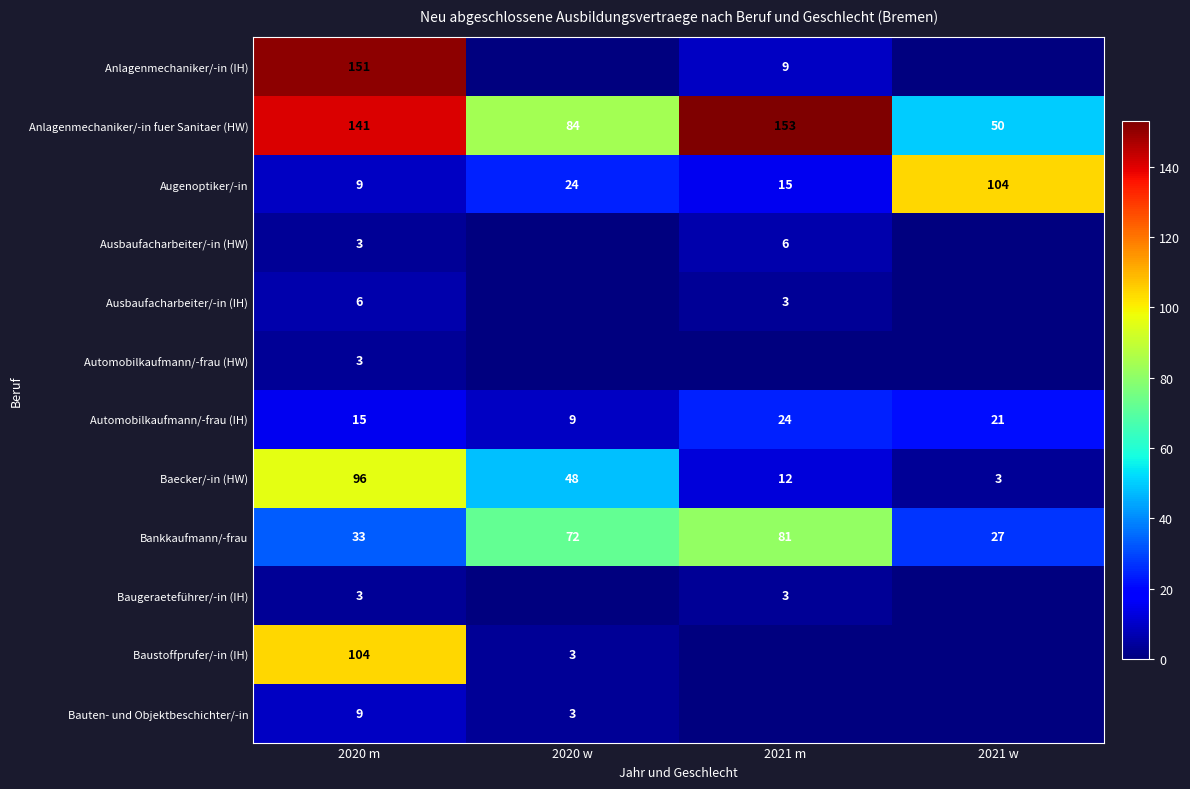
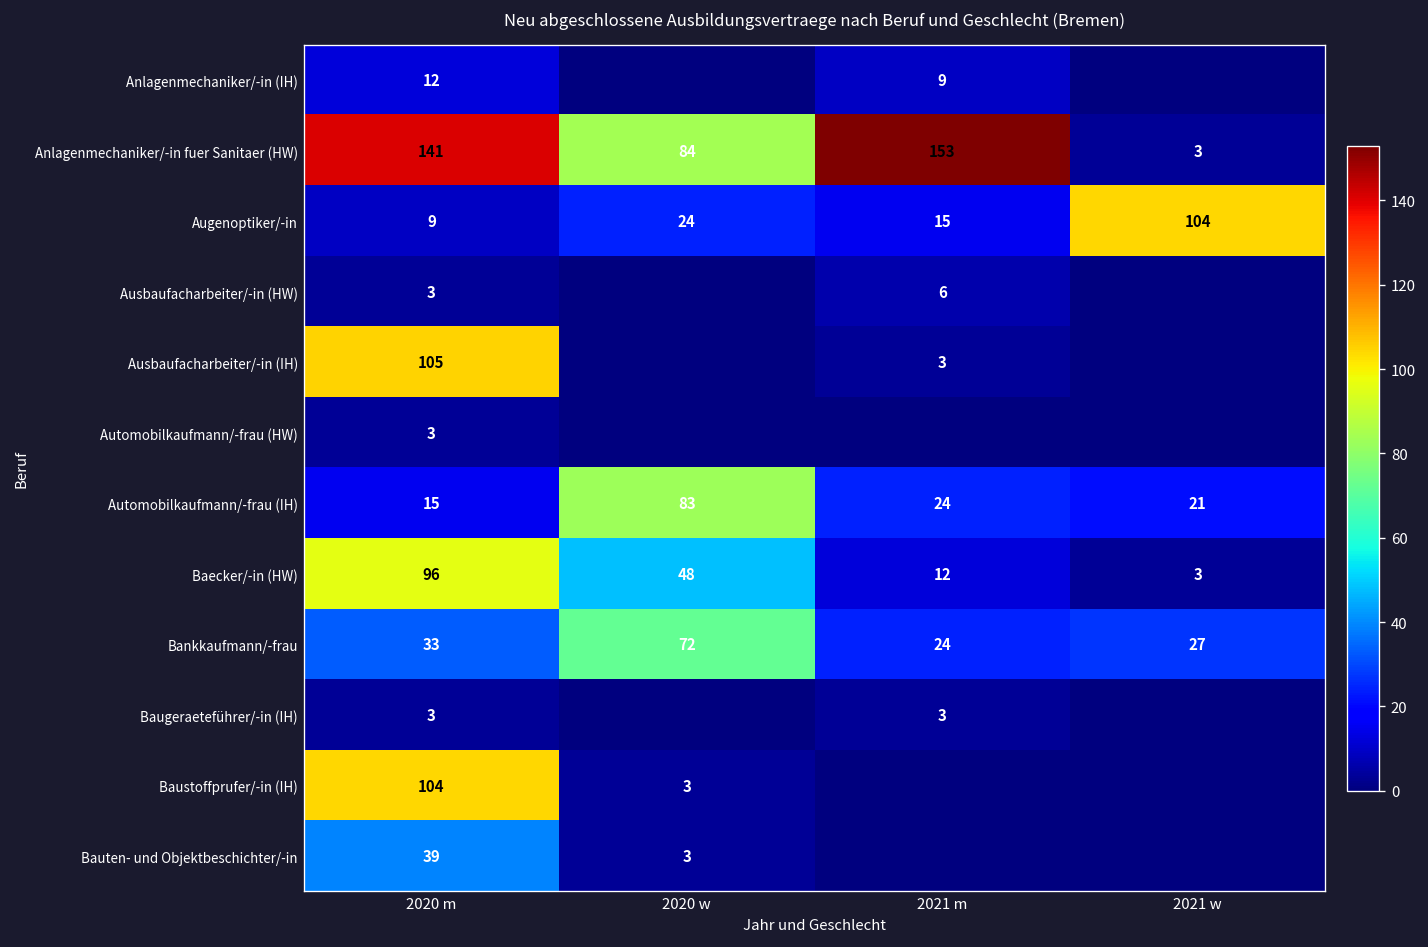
Anlagenmechaniker/-in (IH), 2020 m: 151 -> 12
Anlagenmechaniker/-in fuer Sanitaer (HW), 2021 w: 50 -> 3
Ausbaufacharbeiter/-in (IH), 2020 m: 6 -> 105
Automobilkaufmann/-frau (IH), 2020 w: 9 -> 83
Bankkaufmann/-frau, 2021 m: 81 -> 24
Bauten- und Objektbeschichter/-in, 2020 m: 9 -> 39
